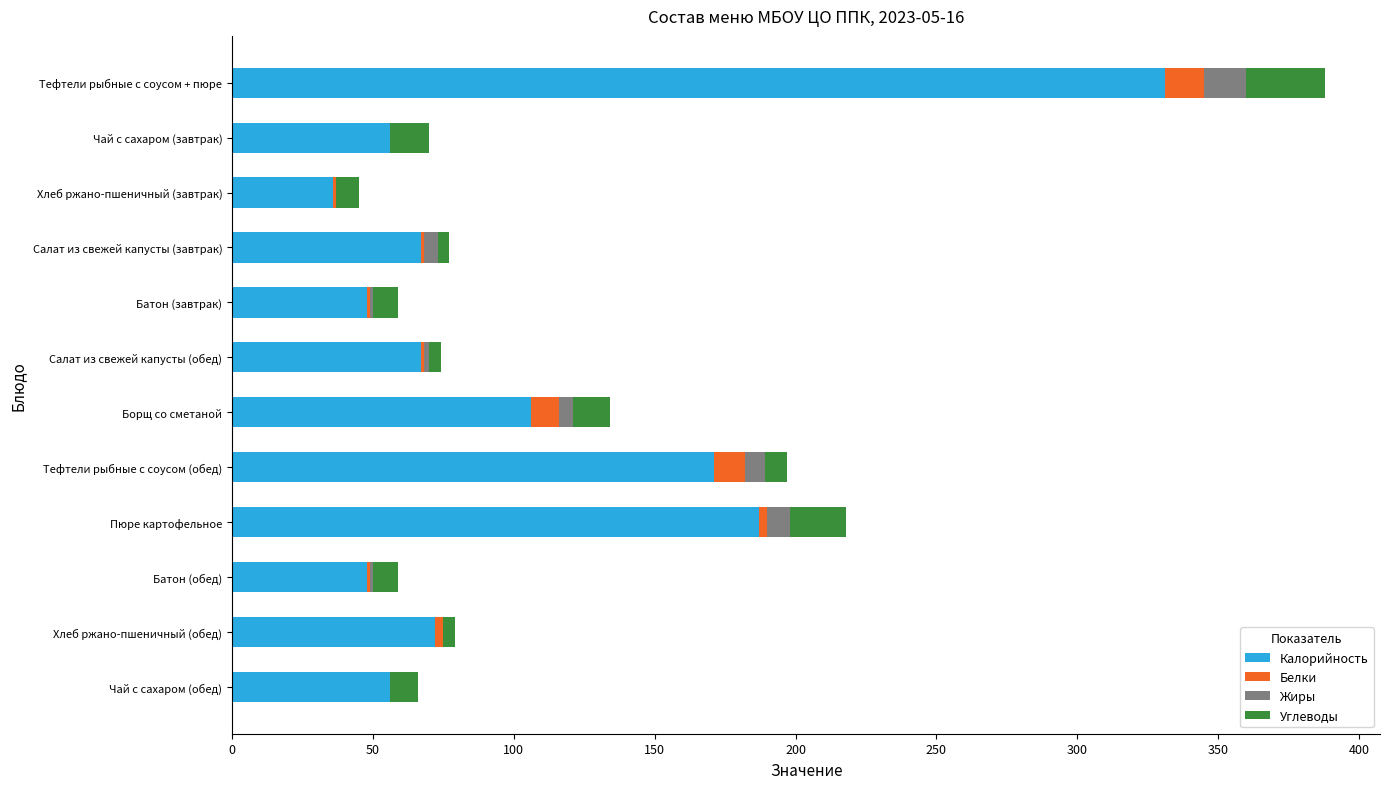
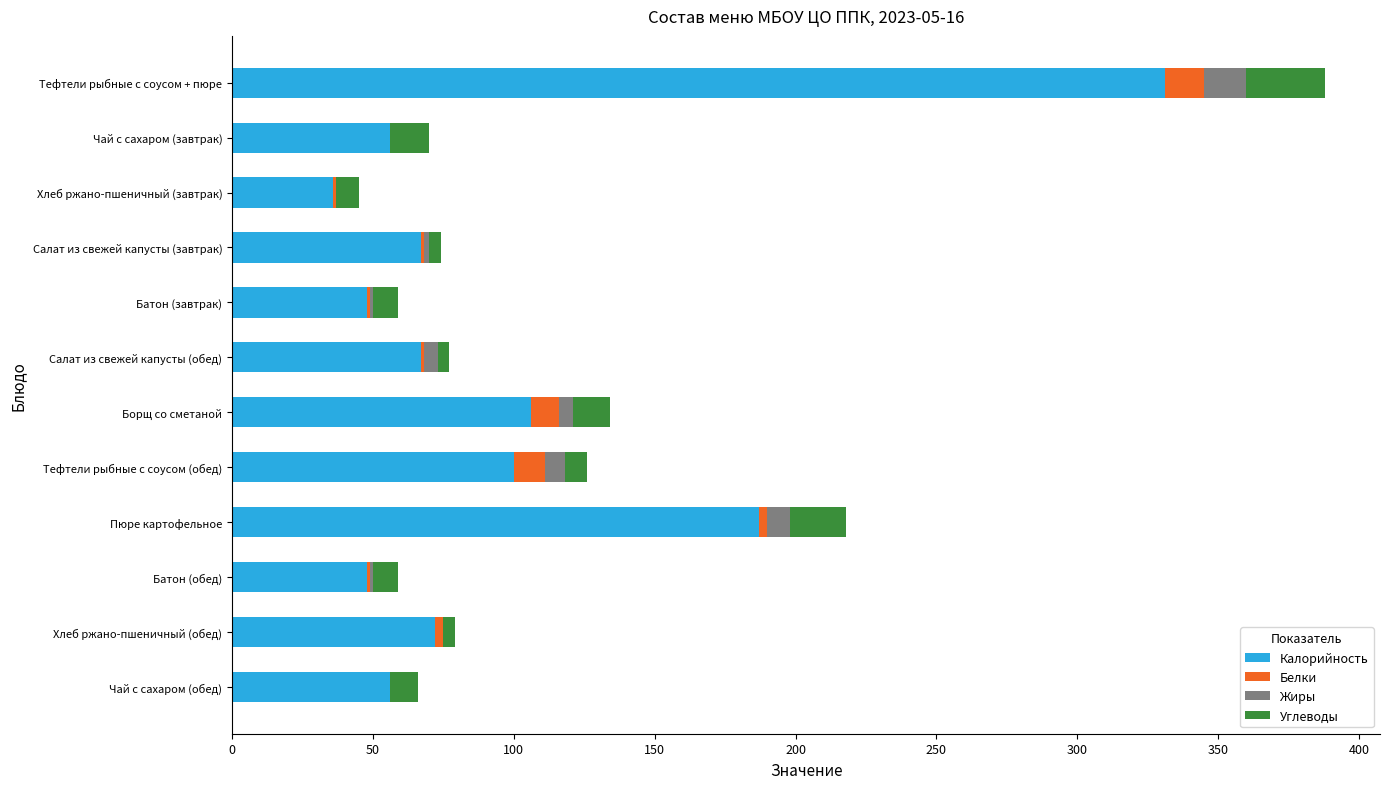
Жиры, Салат из свежей капусты (завтрак): 5 -> 2
Жиры, Салат из свежей капусты (обед): 2 -> 5
Калорийность, Тефтели рыбные c соусом (обед): 171 -> 100
